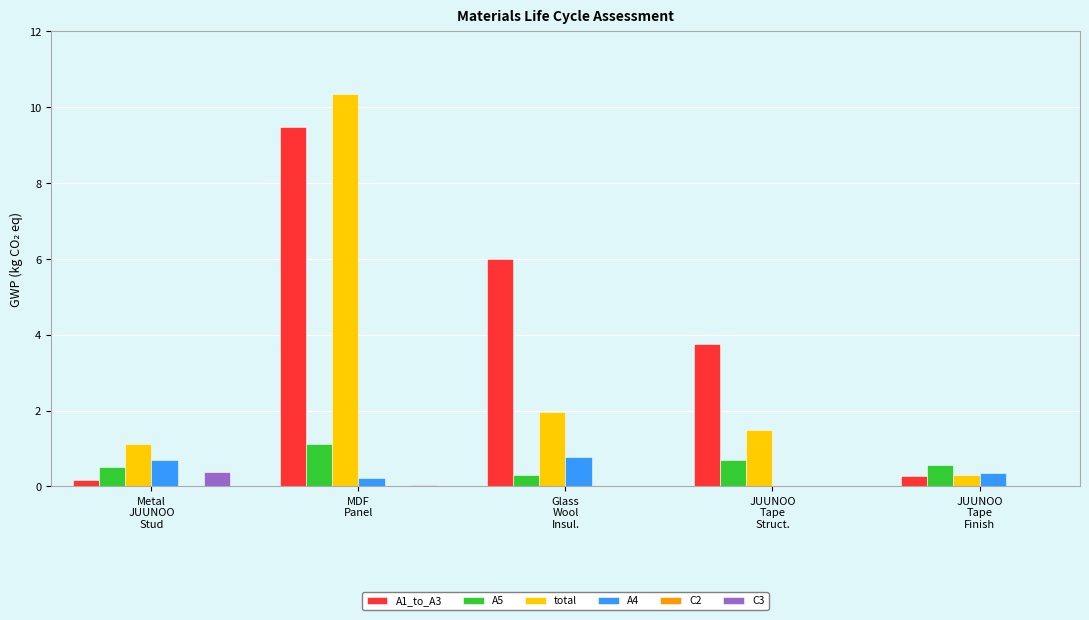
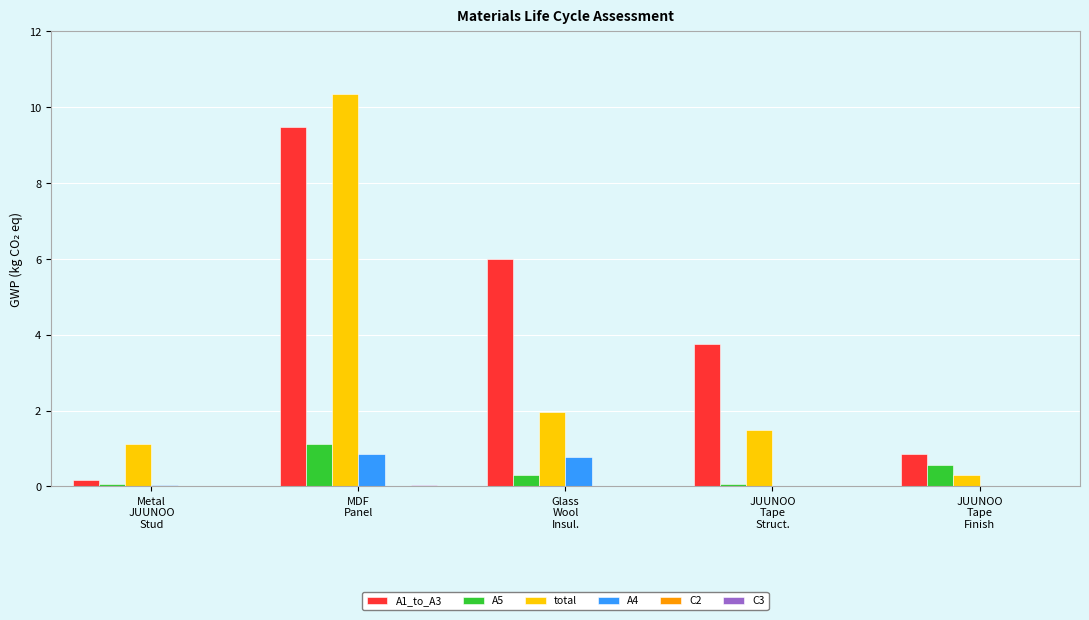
A5, Metal JUUNOO Stud: 0.5 -> 0.1
A4, Metal JUUNOO Stud: 0.7 -> 0.0
C3, Metal JUUNOO Stud: 0.4 -> 0.0
A4, MDF Panel: 0.2 -> 0.9
A5, JUUNOO Tape Struct.: 0.7 -> 0.1
A1_to_A3, JUUNOO Tape Finish: 0.3 -> 0.9
A4, JUUNOO Tape Finish: 0.4 -> 0.0
